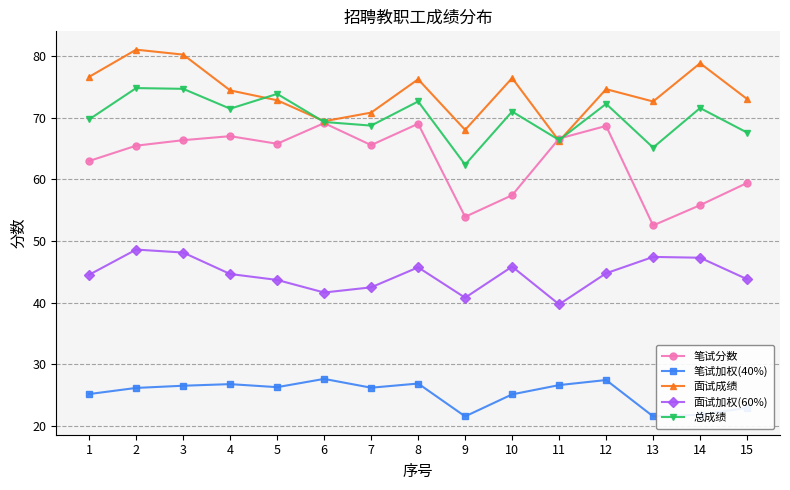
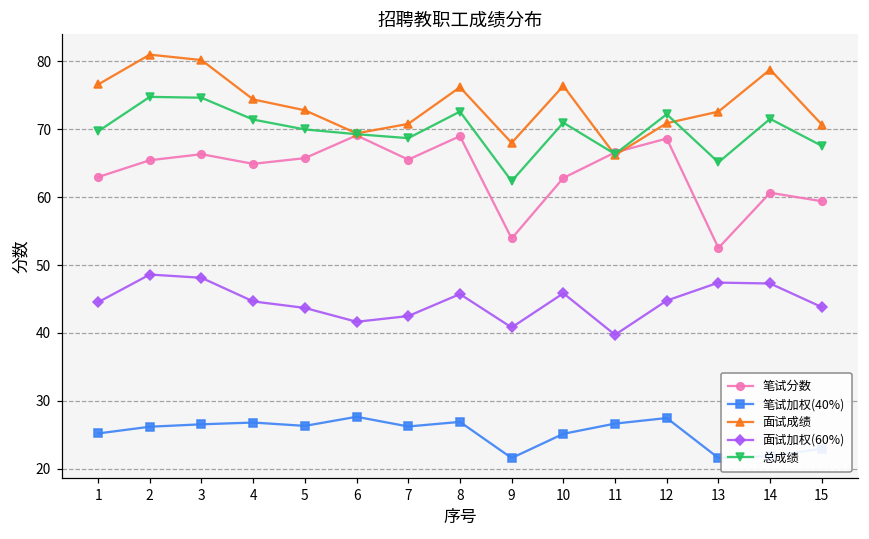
笔试分数, 4: 67 -> 65
总成绩, 5: 74 -> 70
笔试分数, 10: 57 -> 63
面试成绩, 12: 75 -> 71
笔试分数, 14: 56 -> 61
面试成绩, 15: 73 -> 71
